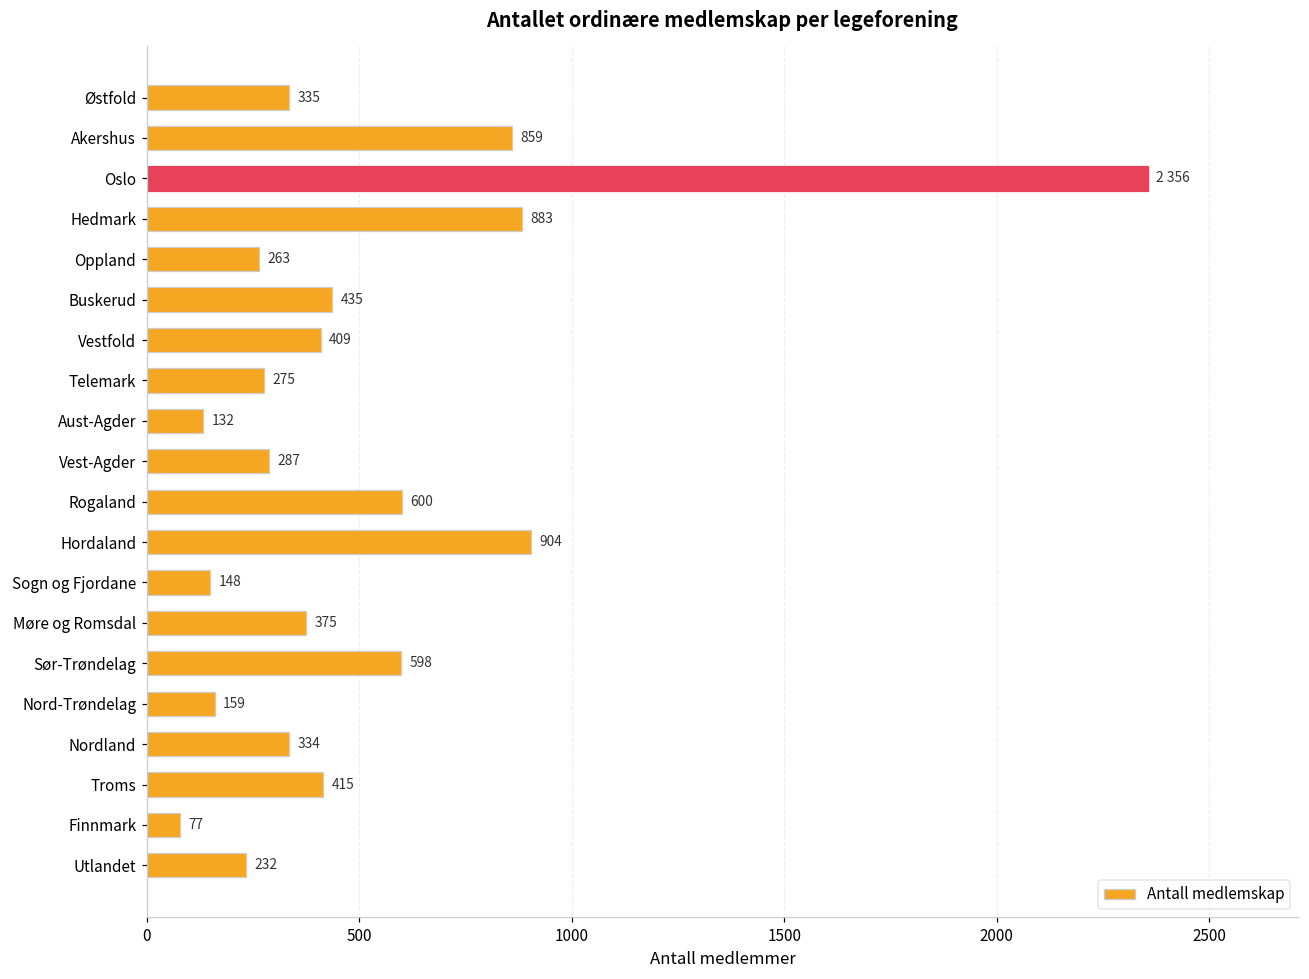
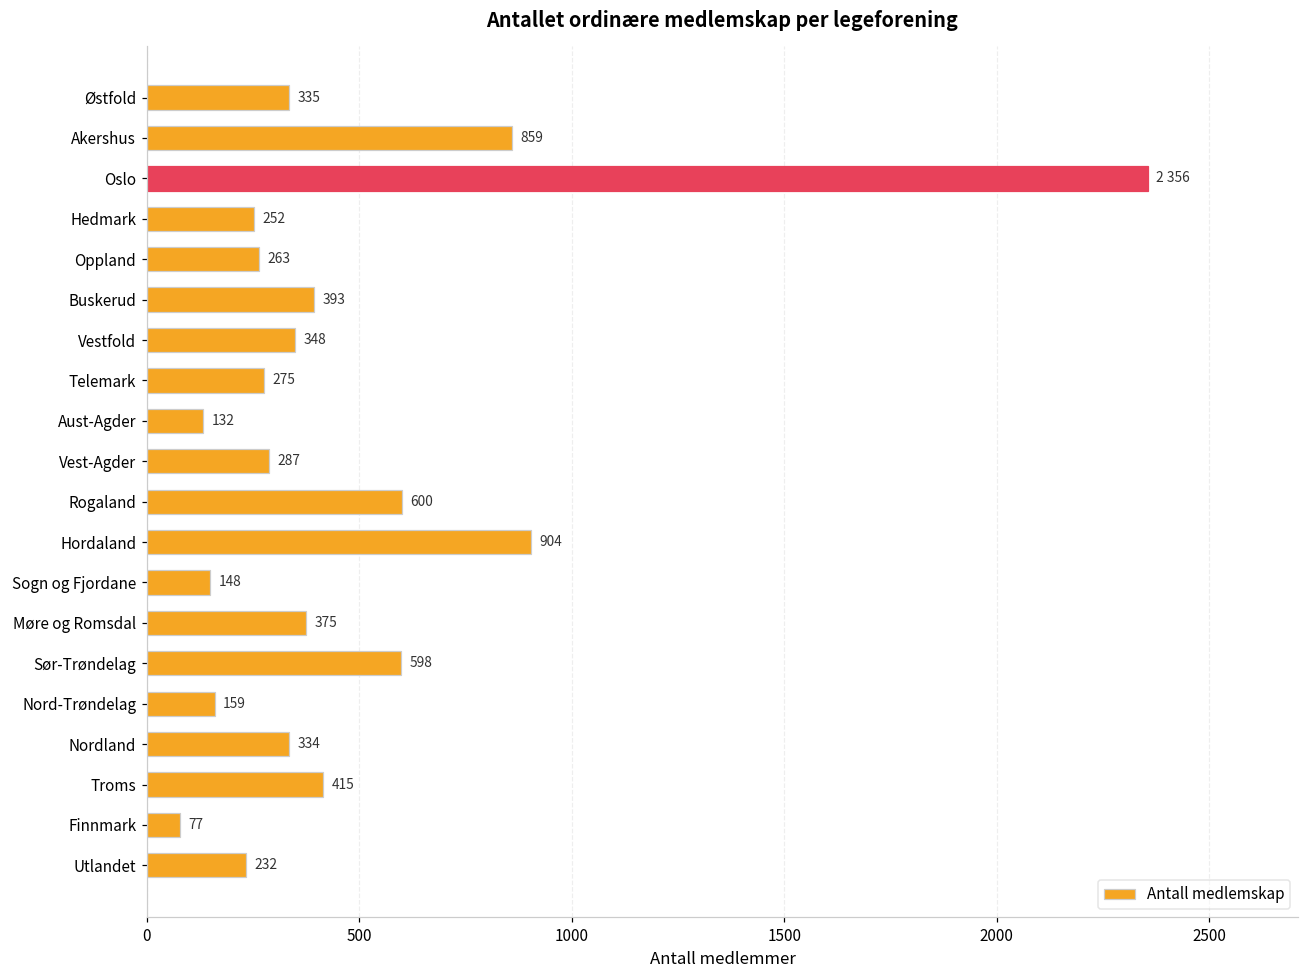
Hedmark: 883 -> 252
Buskerud: 435 -> 393
Vestfold: 409 -> 348
